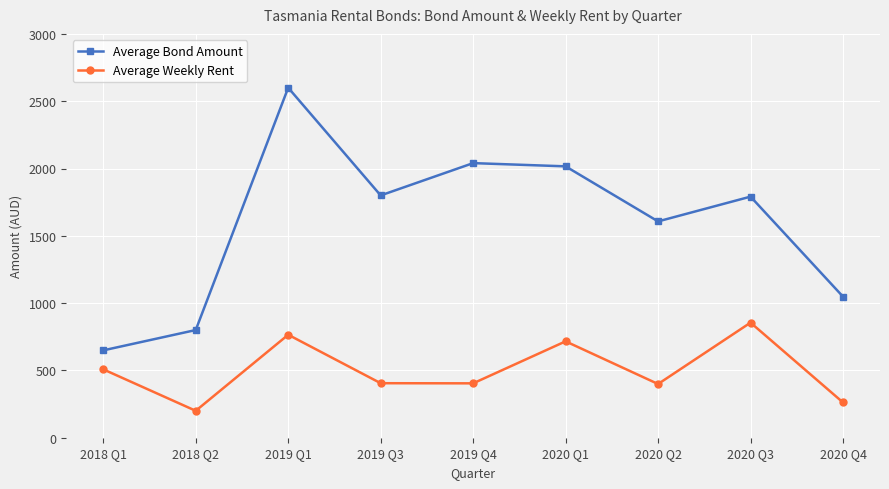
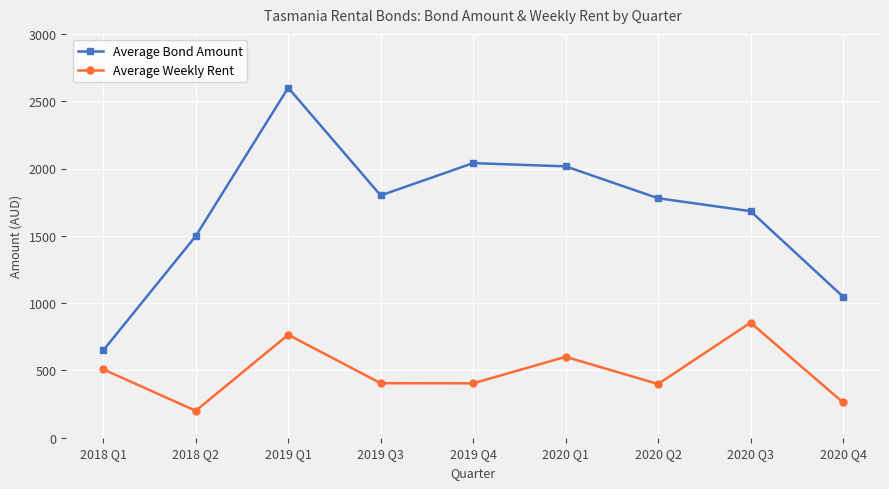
Average Bond Amount, 2018 Q2: 800 -> 1500
Average Weekly Rent, 2020 Q1: 720 -> 600
Average Bond Amount, 2020 Q2: 1610 -> 1780
Average Bond Amount, 2020 Q3: 1790 -> 1680
